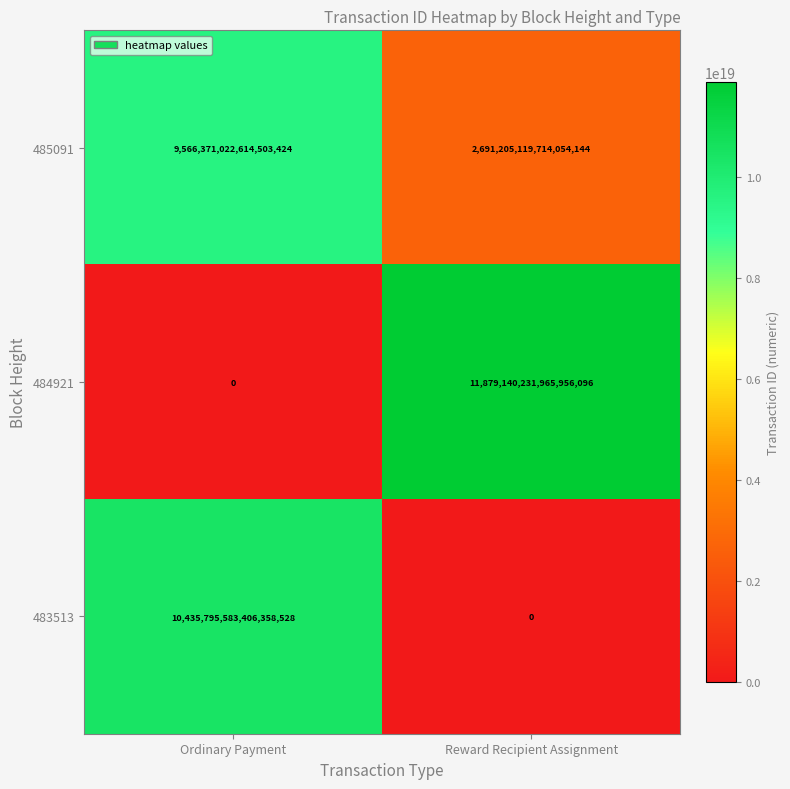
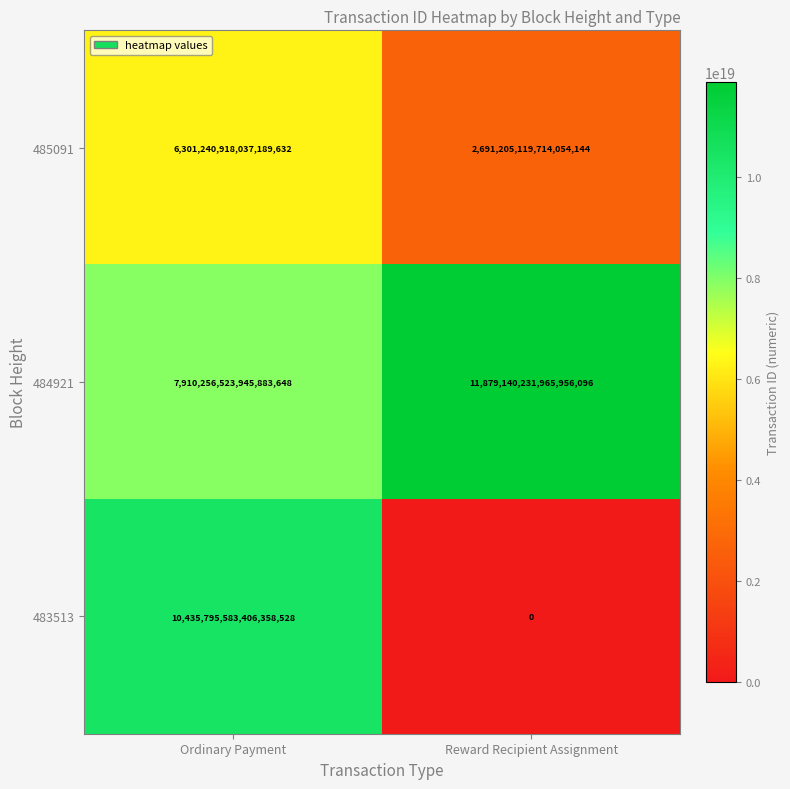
485091, Ordinary Payment: 9,566,371,022,614,503,424 -> 6,301,240,918,037,189,632
484921, Ordinary Payment: 0 -> 7,910,256,523,945,883,648
